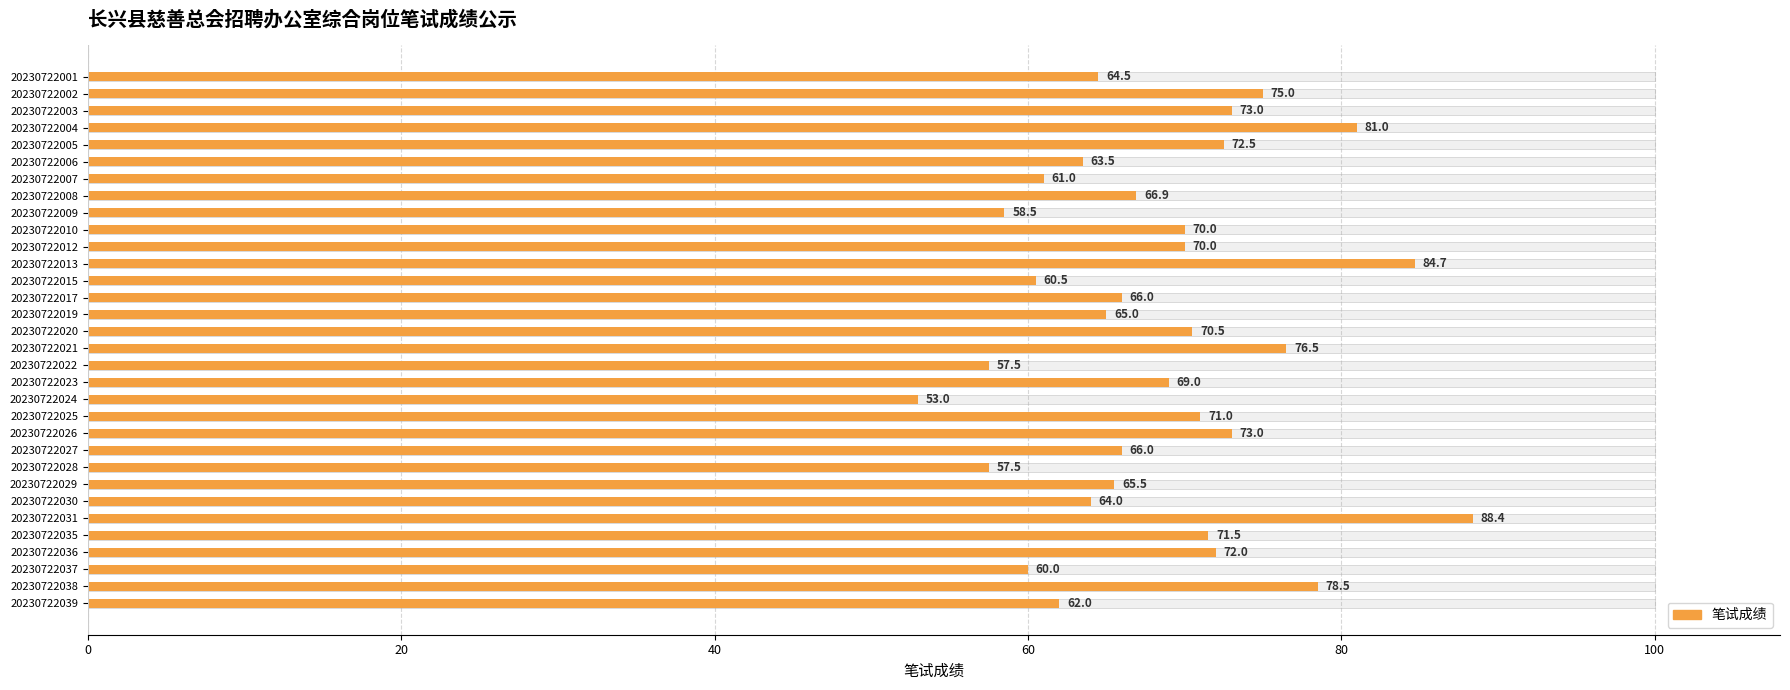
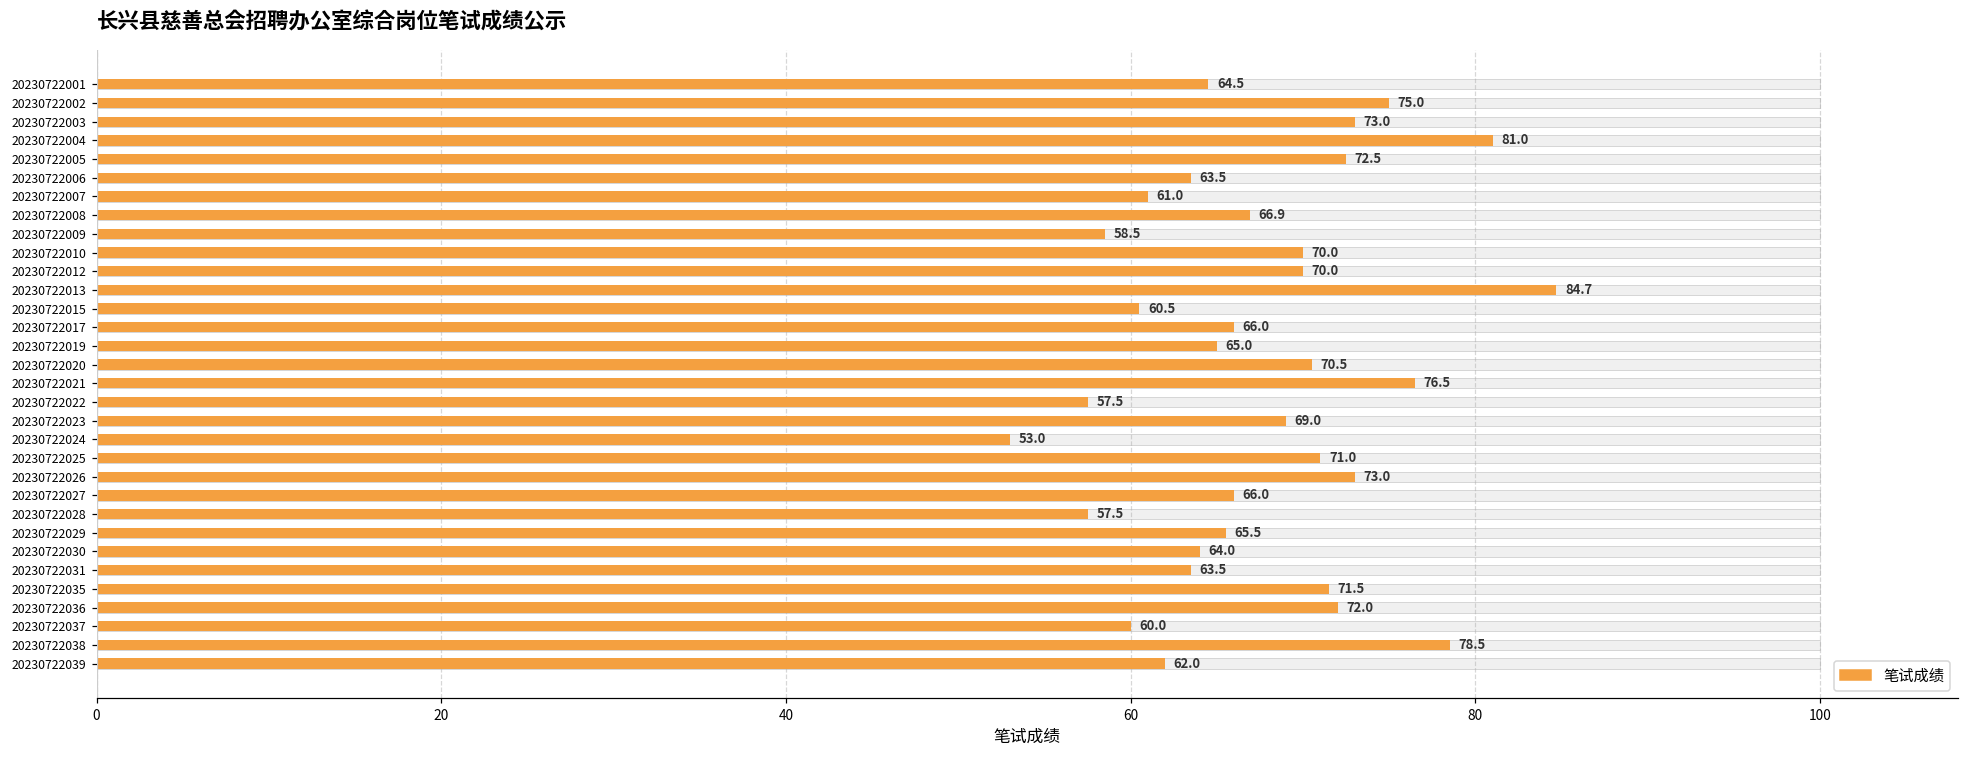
笔试成绩, 20230722031: 88.4 -> 63.5
